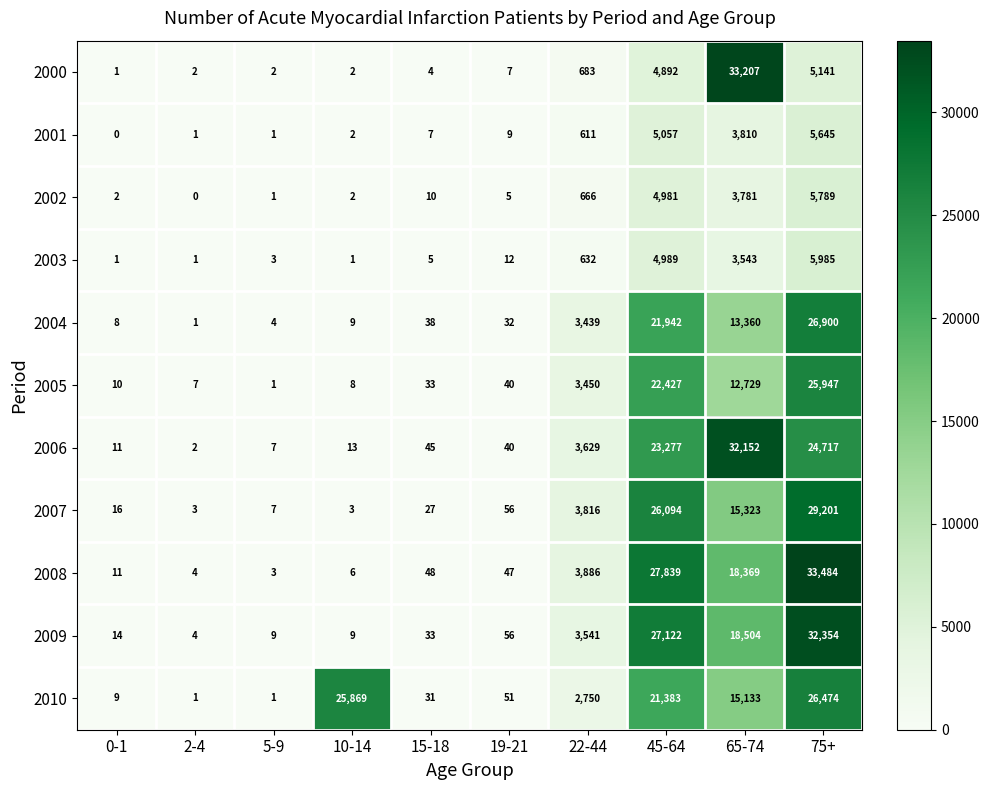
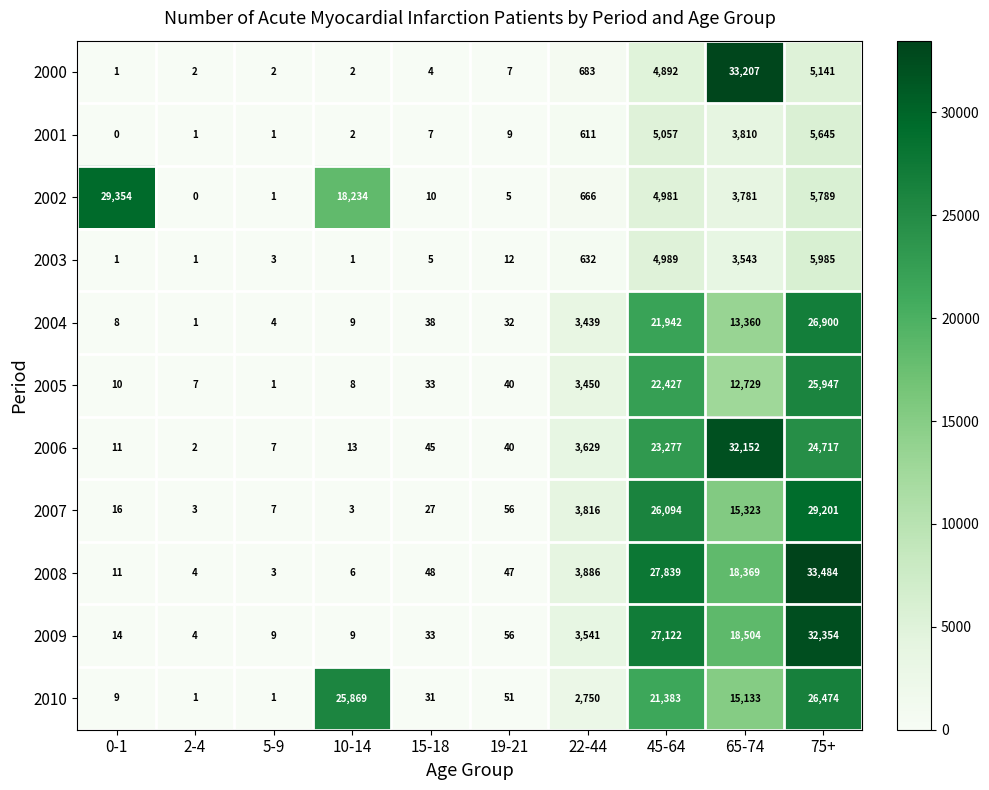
2002, 0-1: 2 -> 29,354
2002, 10-14: 2 -> 18,234
